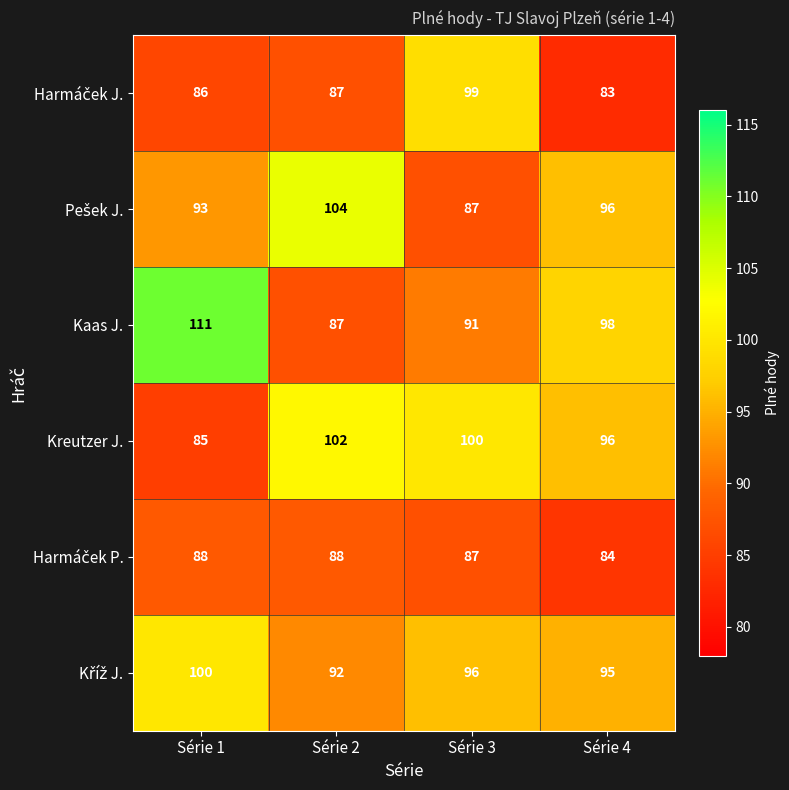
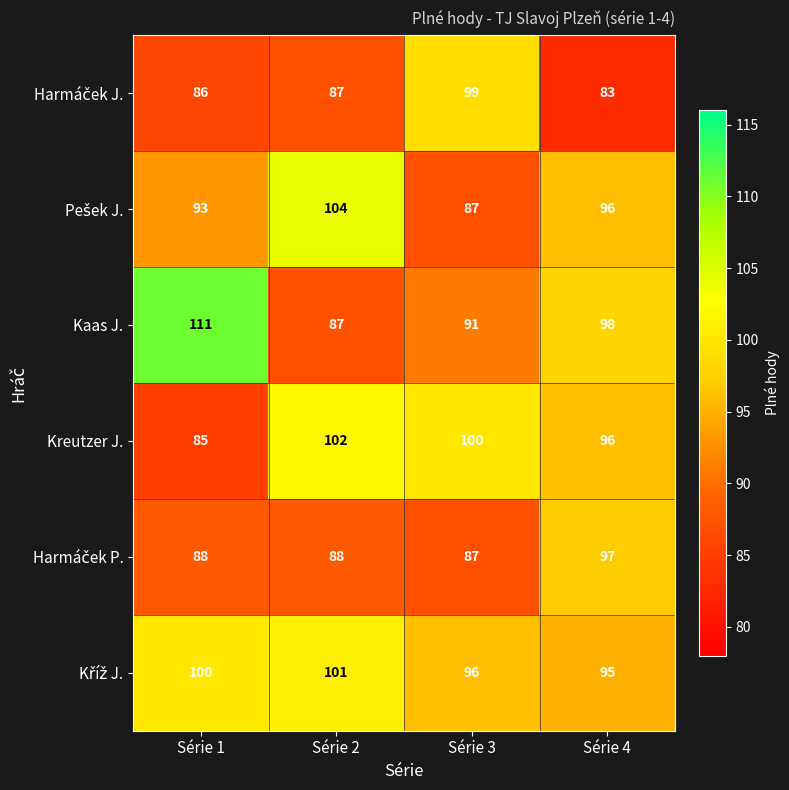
Harmáček P., Série 4: 84 -> 97
Kříž J., Série 2: 92 -> 101
